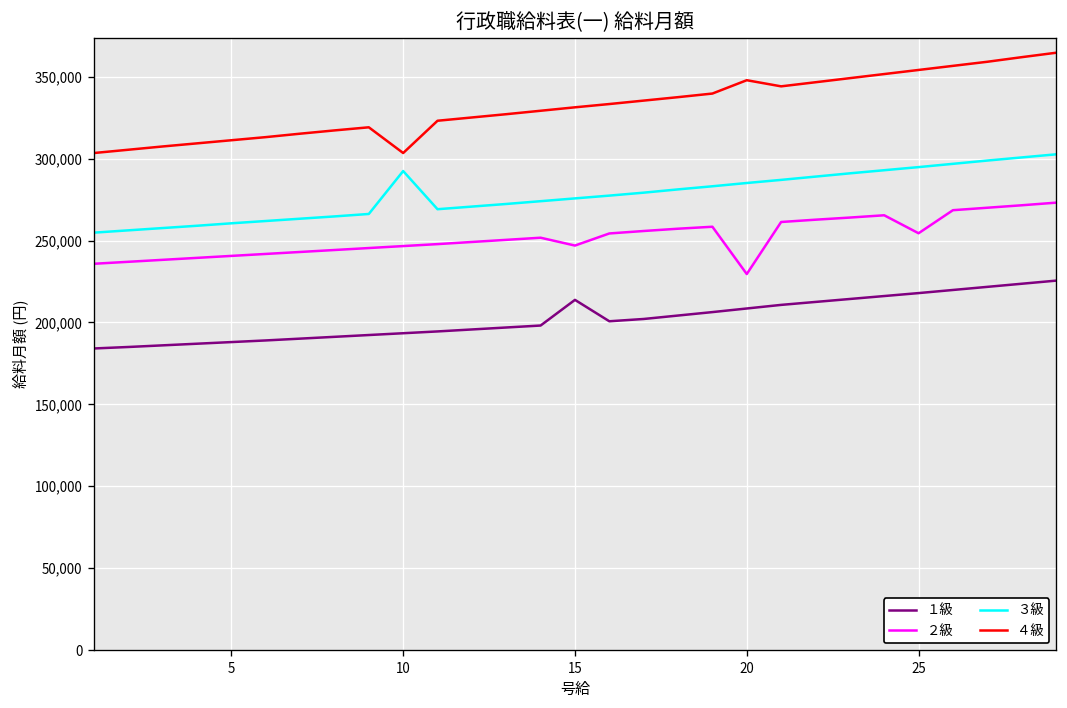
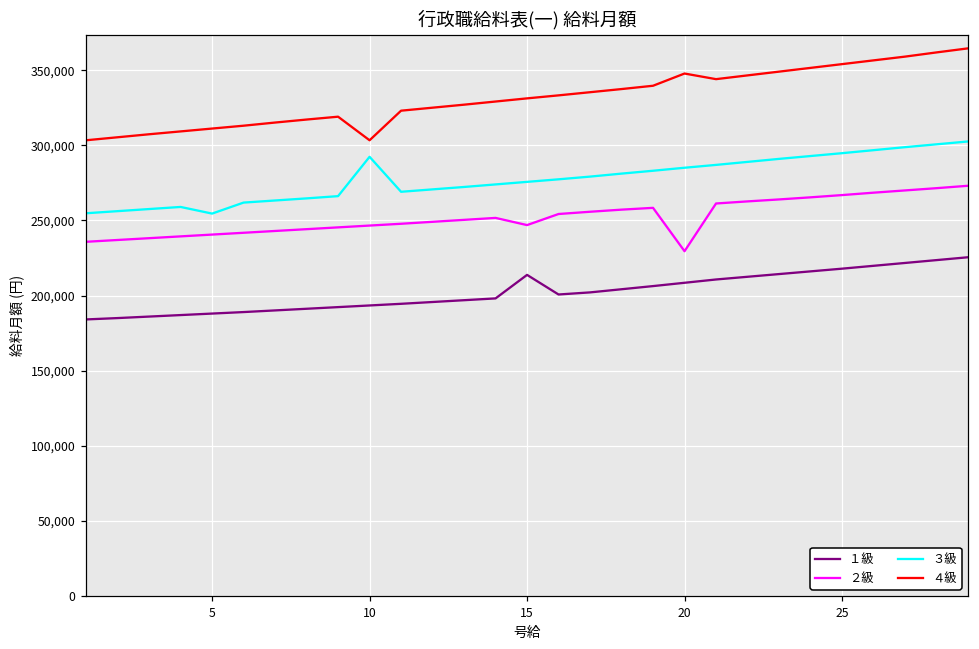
３級, 5: 261,000 -> 255,000
２級, 25: 254,000 -> 267,000
